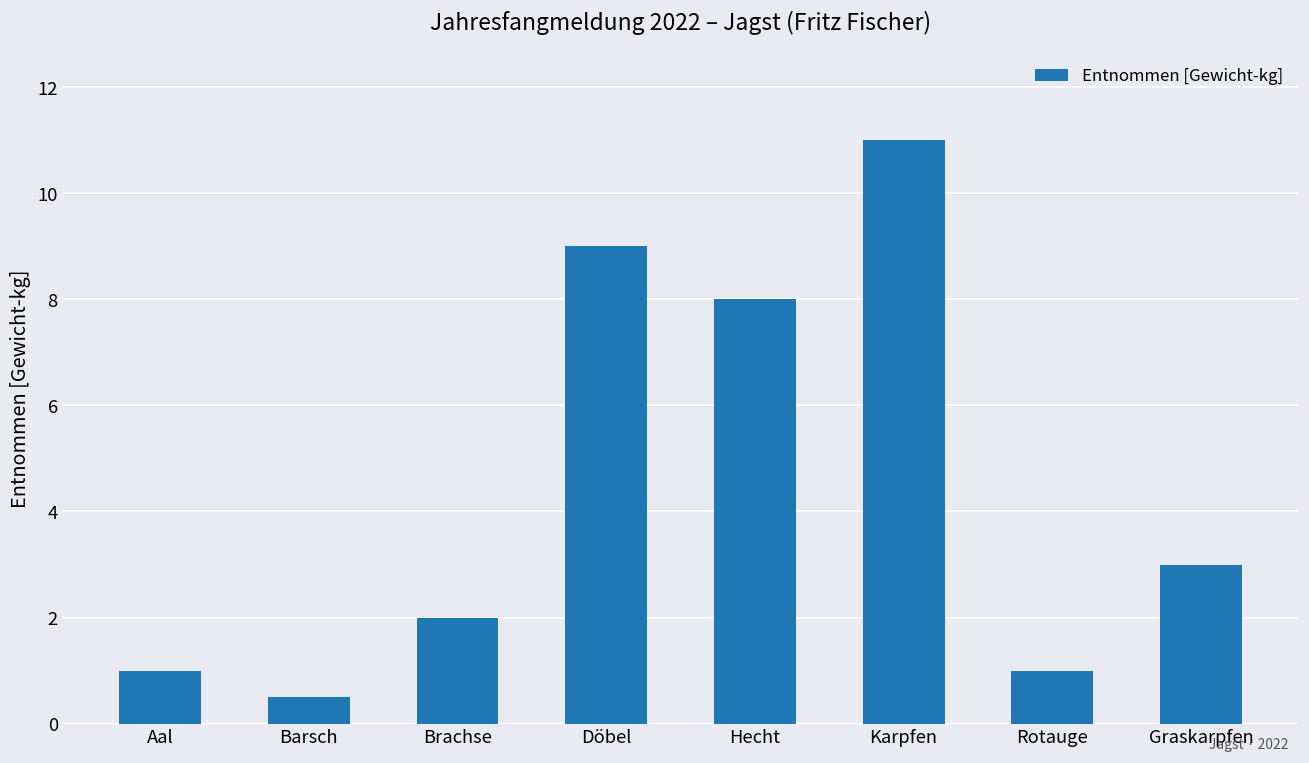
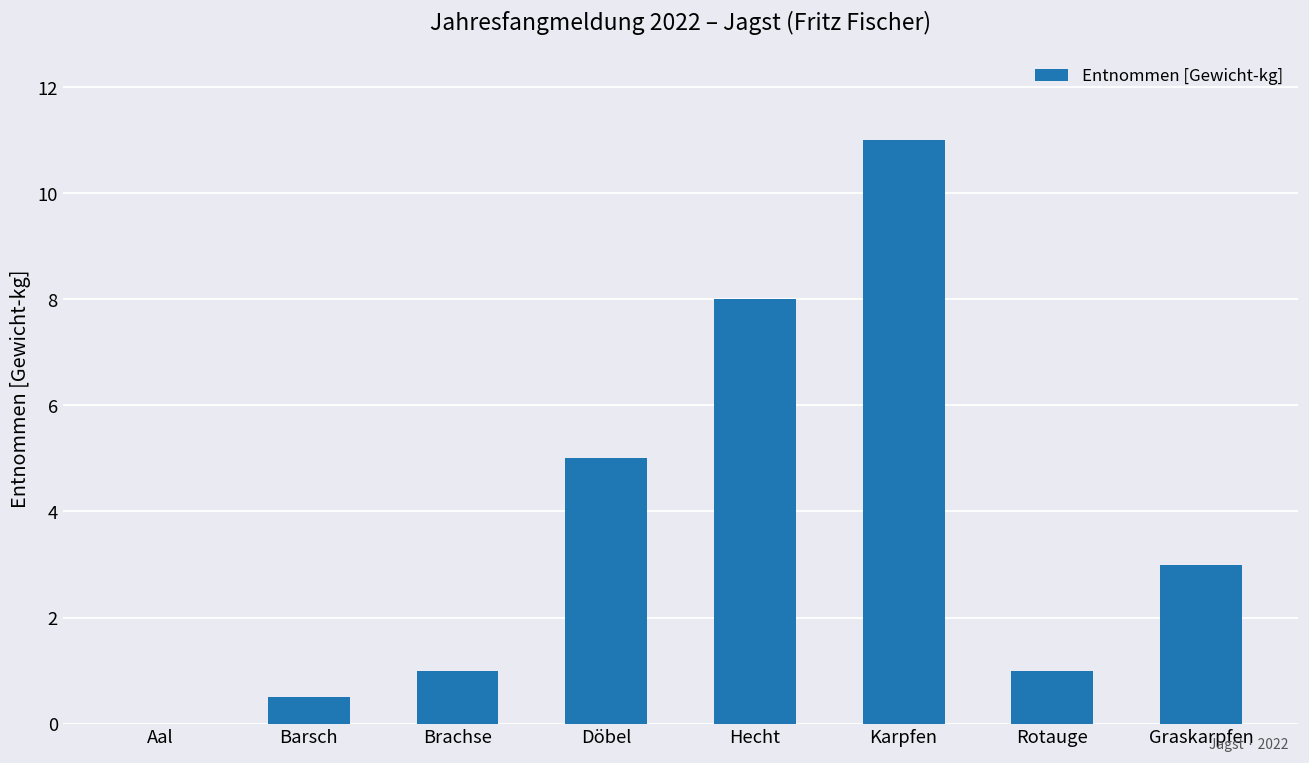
Aal: 1 -> 0
Brachse: 2 -> 1
Döbel: 9 -> 5
